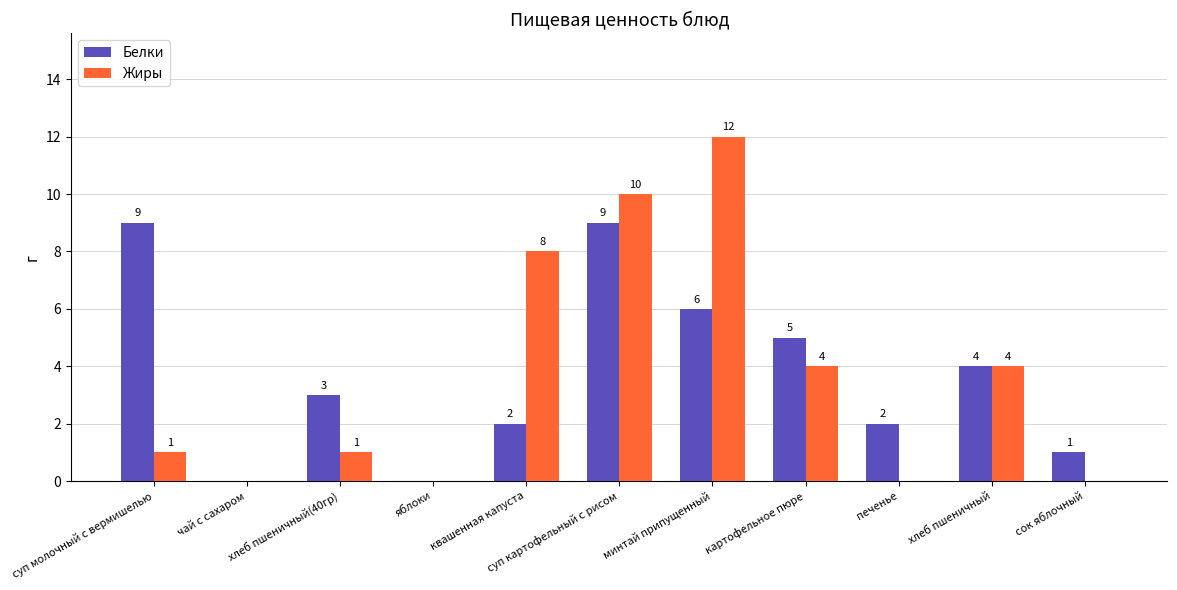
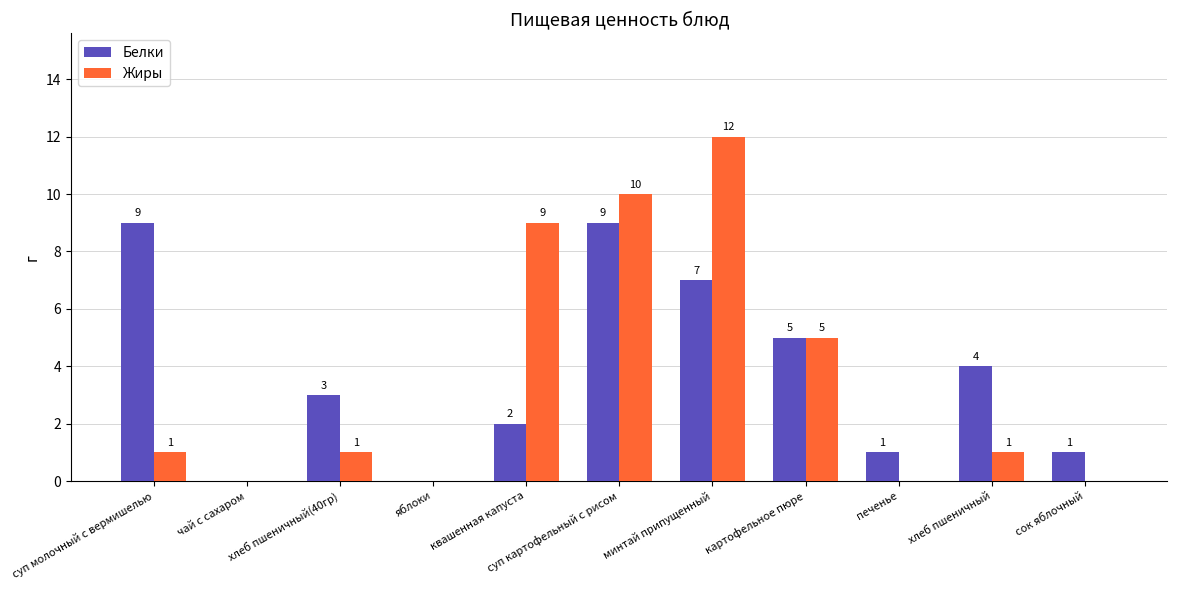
Жиры, квашенная капуста: 8 -> 9
Белки, минтай припущенный: 6 -> 7
Жиры, картофельное пюре: 4 -> 5
Белки, печенье: 2 -> 1
Жиры, хлеб пшеничный: 4 -> 1
